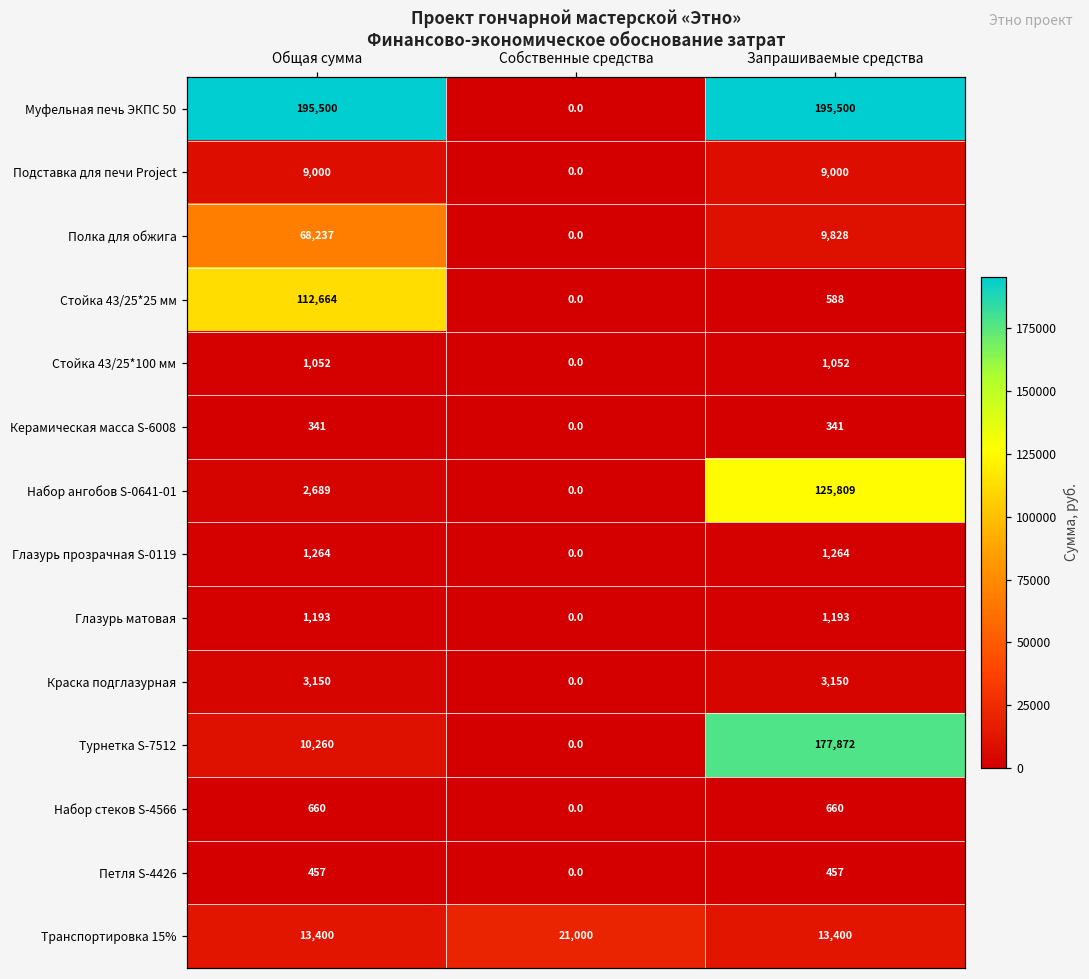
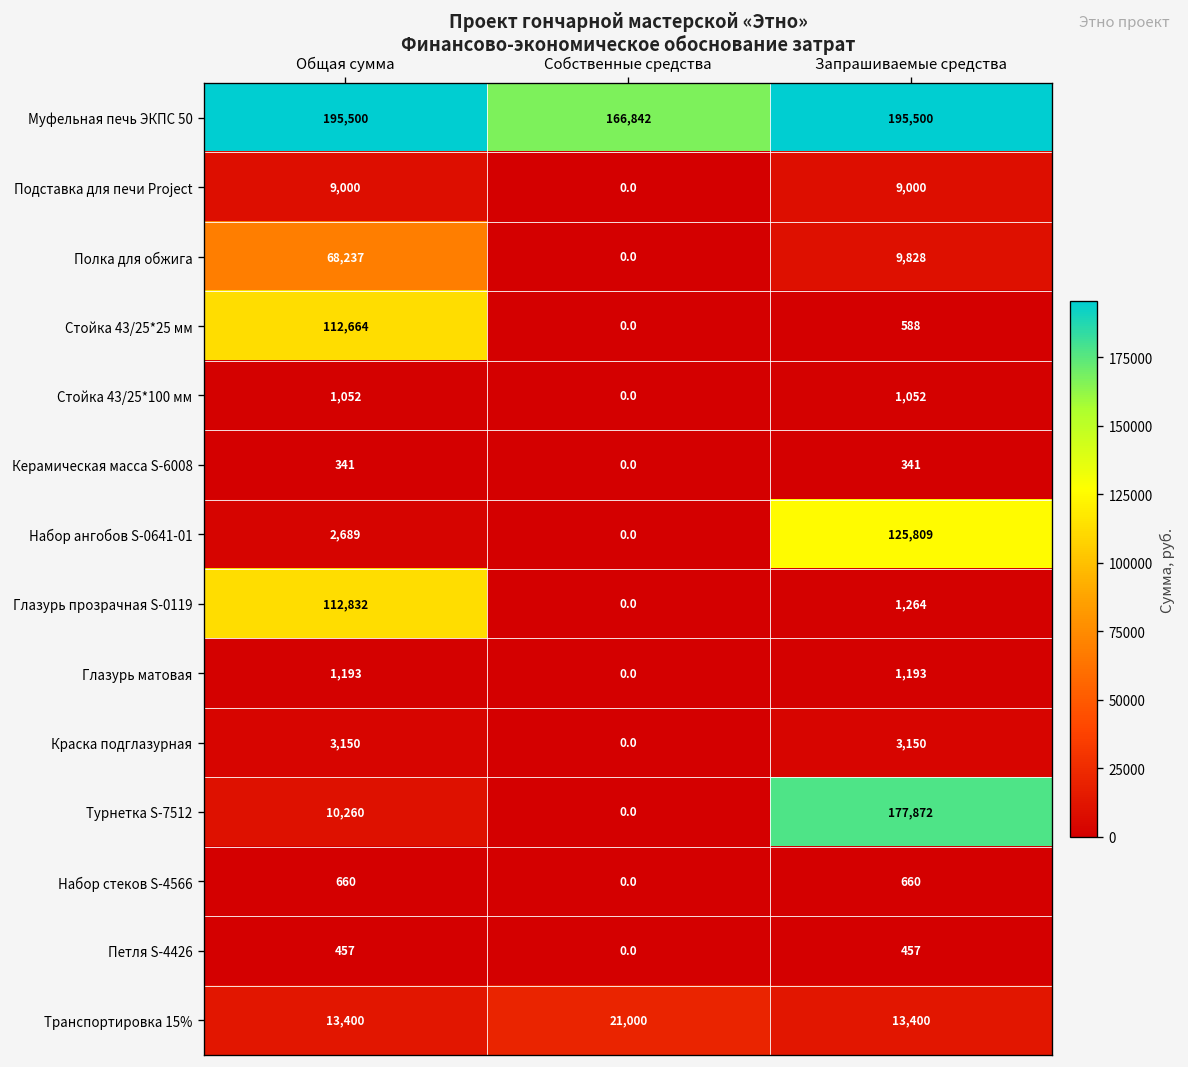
Муфельная печь ЭКПС 50, Собственные средства: 0.0 -> 166,842
Глазурь прозрачная S-0119, Общая сумма: 1,264 -> 112,832
